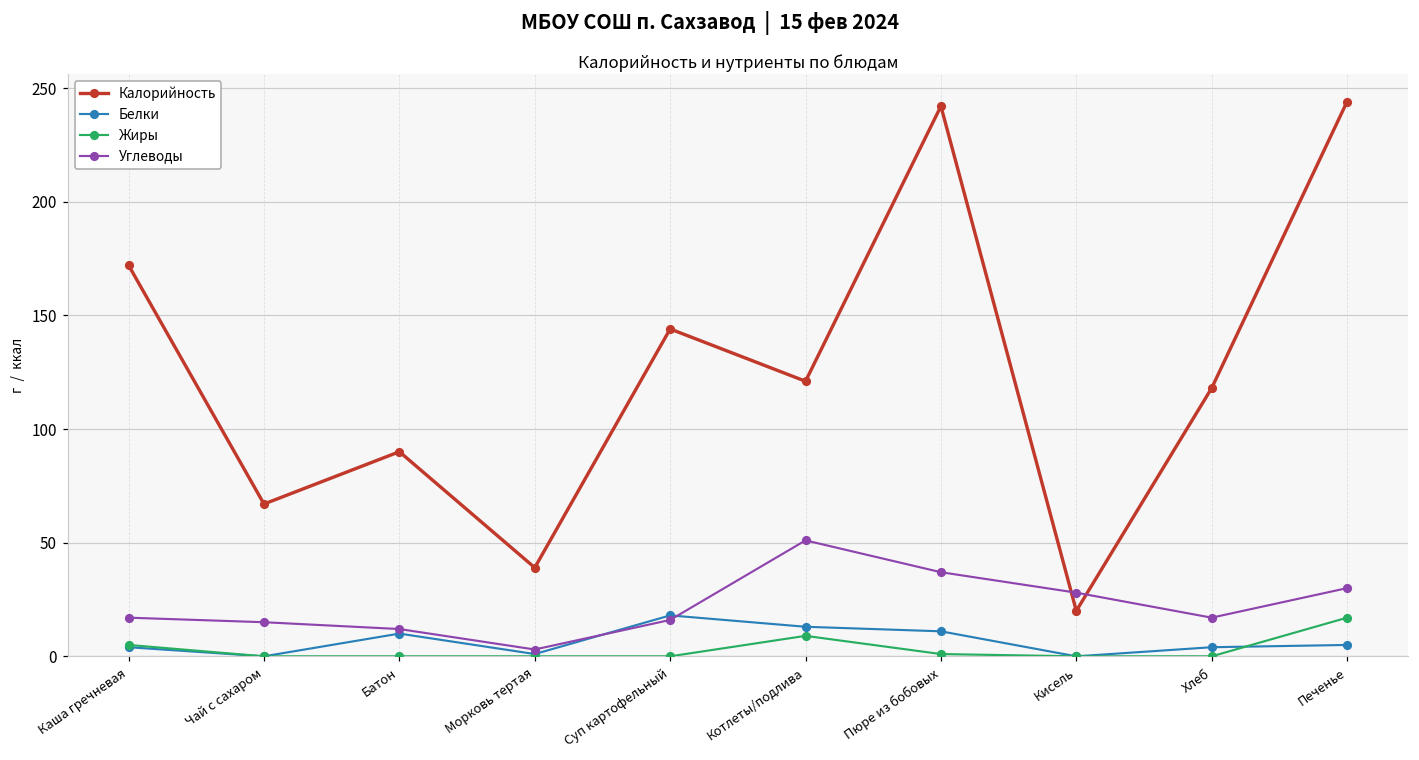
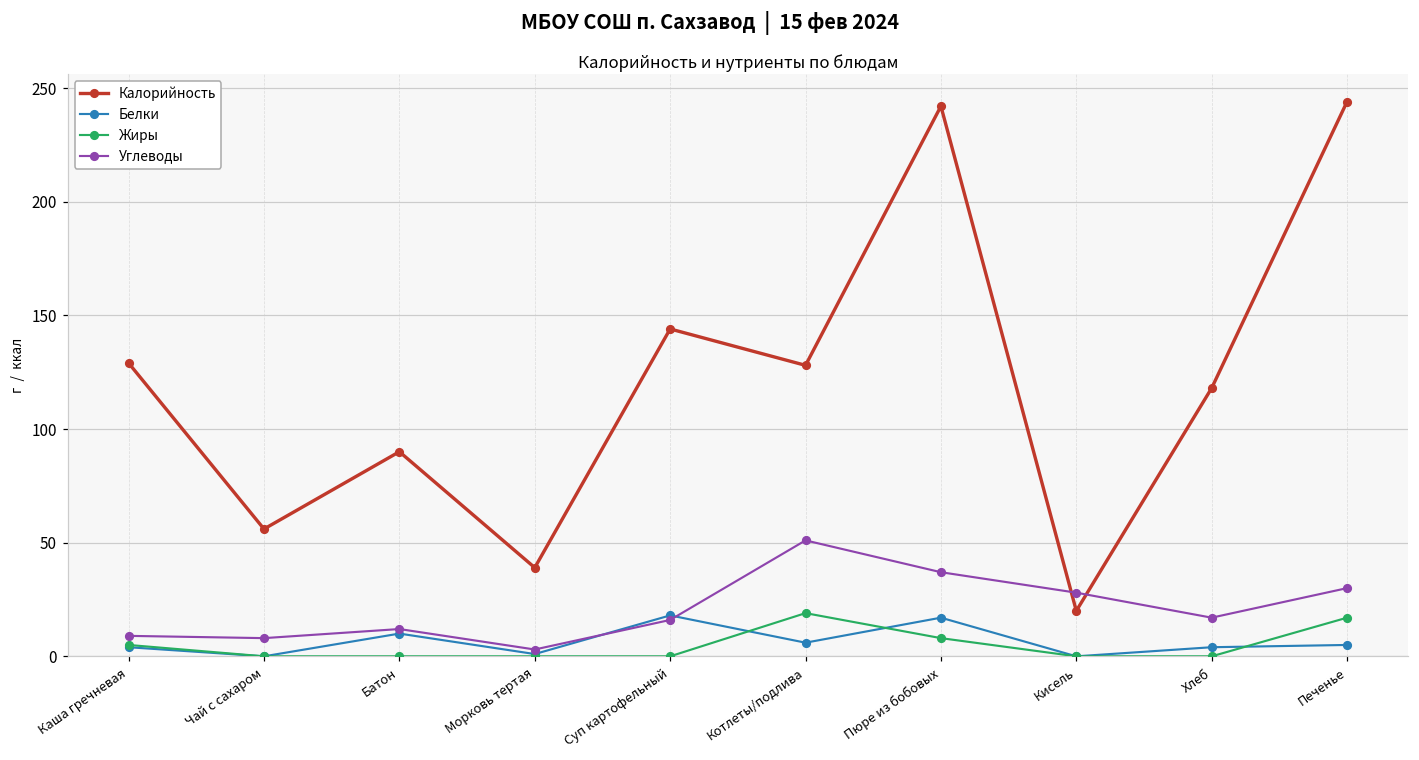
Калорийность, Каша гречневая: 172 -> 129
Углеводы, Каша гречневая: 17 -> 9
Калорийность, Чай с сахаром: 67 -> 56
Углеводы, Чай с сахаром: 15 -> 8
Калорийность, Котлеты/подлива: 121 -> 128
Белки, Котлеты/подлива: 13 -> 6
Жиры, Котлеты/подлива: 9 -> 19
Белки, Пюре из бобовых: 11 -> 17
Жиры, Пюре из бобовых: 1 -> 8
